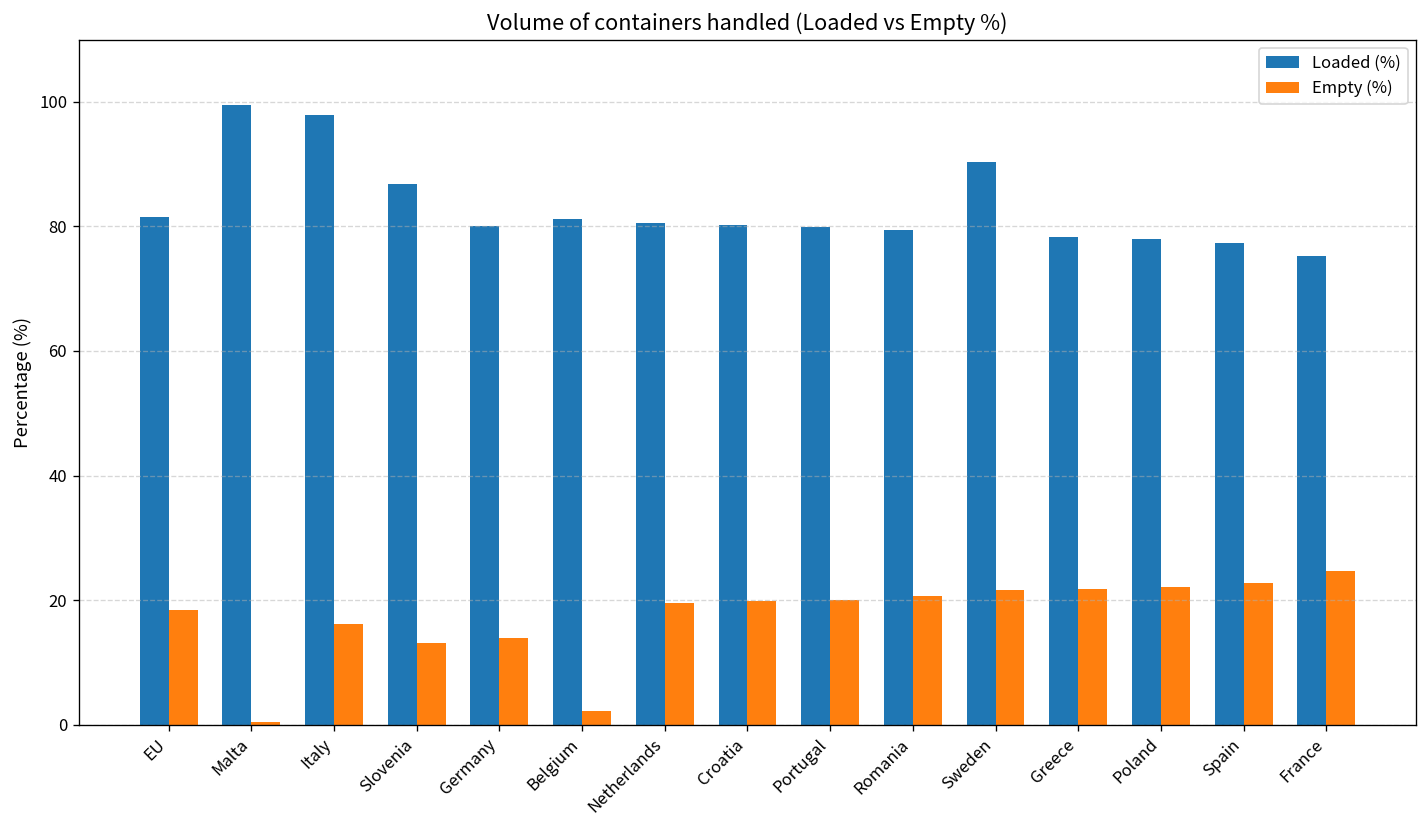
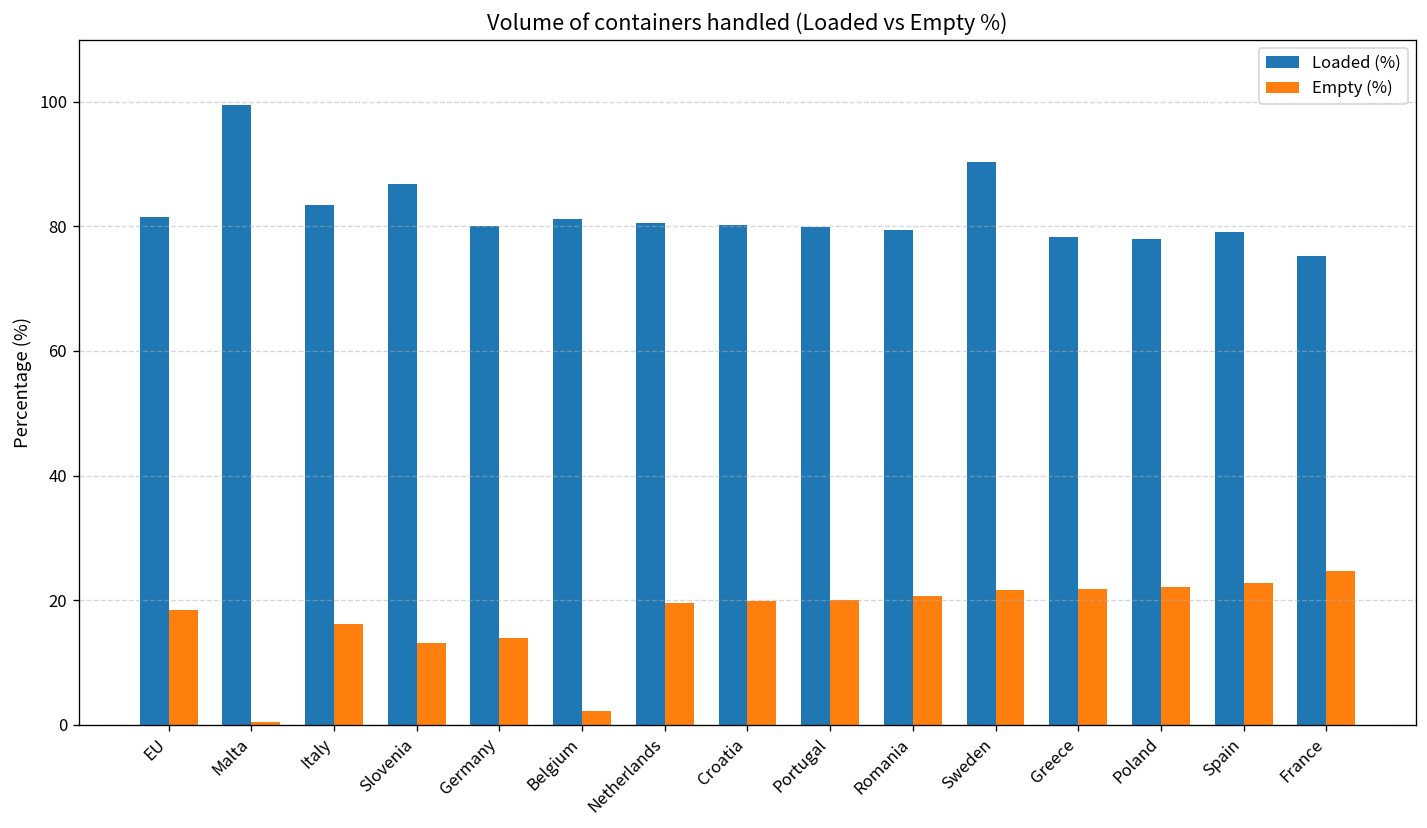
Loaded (%), Italy: 98 -> 83
Loaded (%), Spain: 77 -> 79
